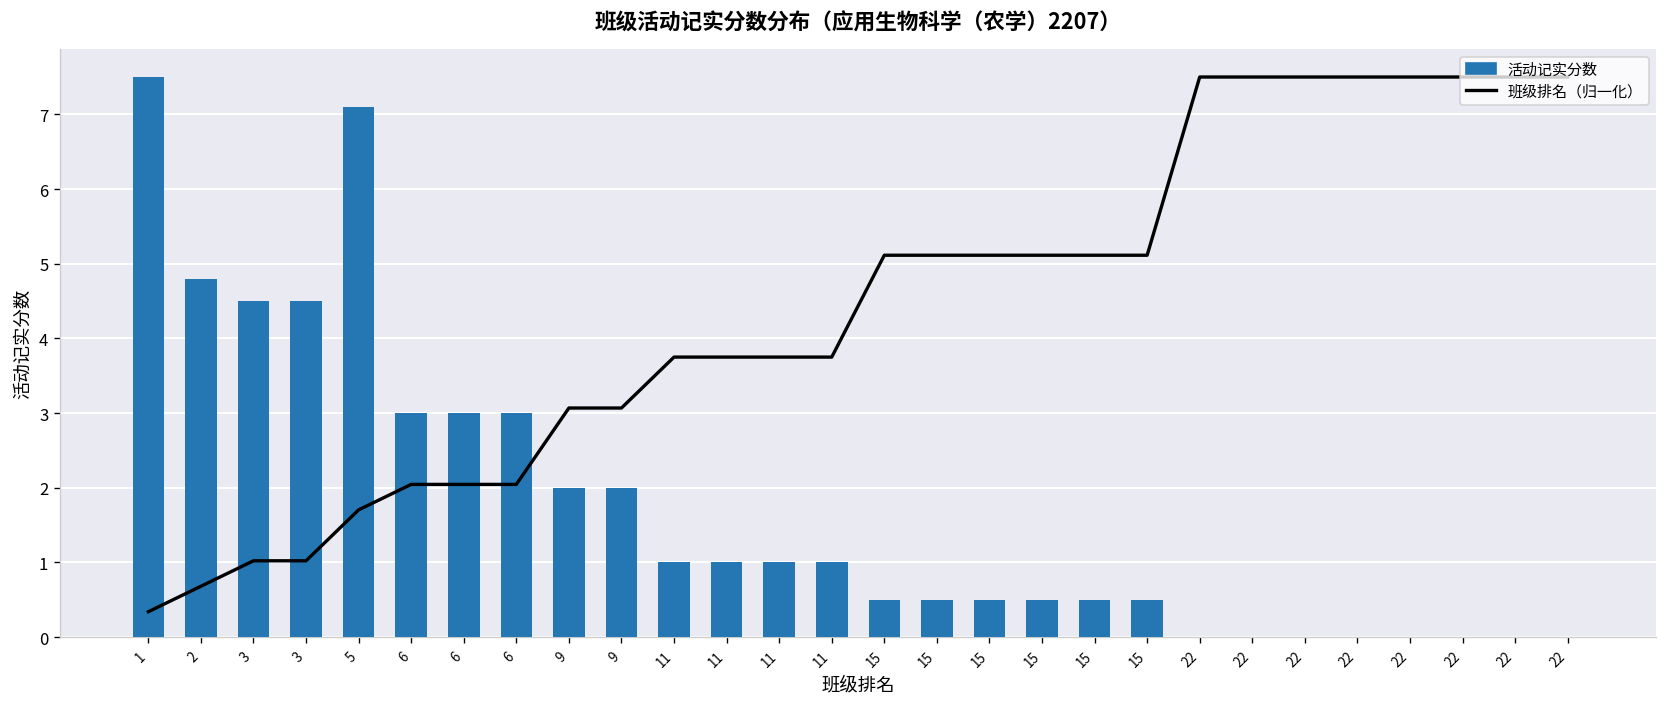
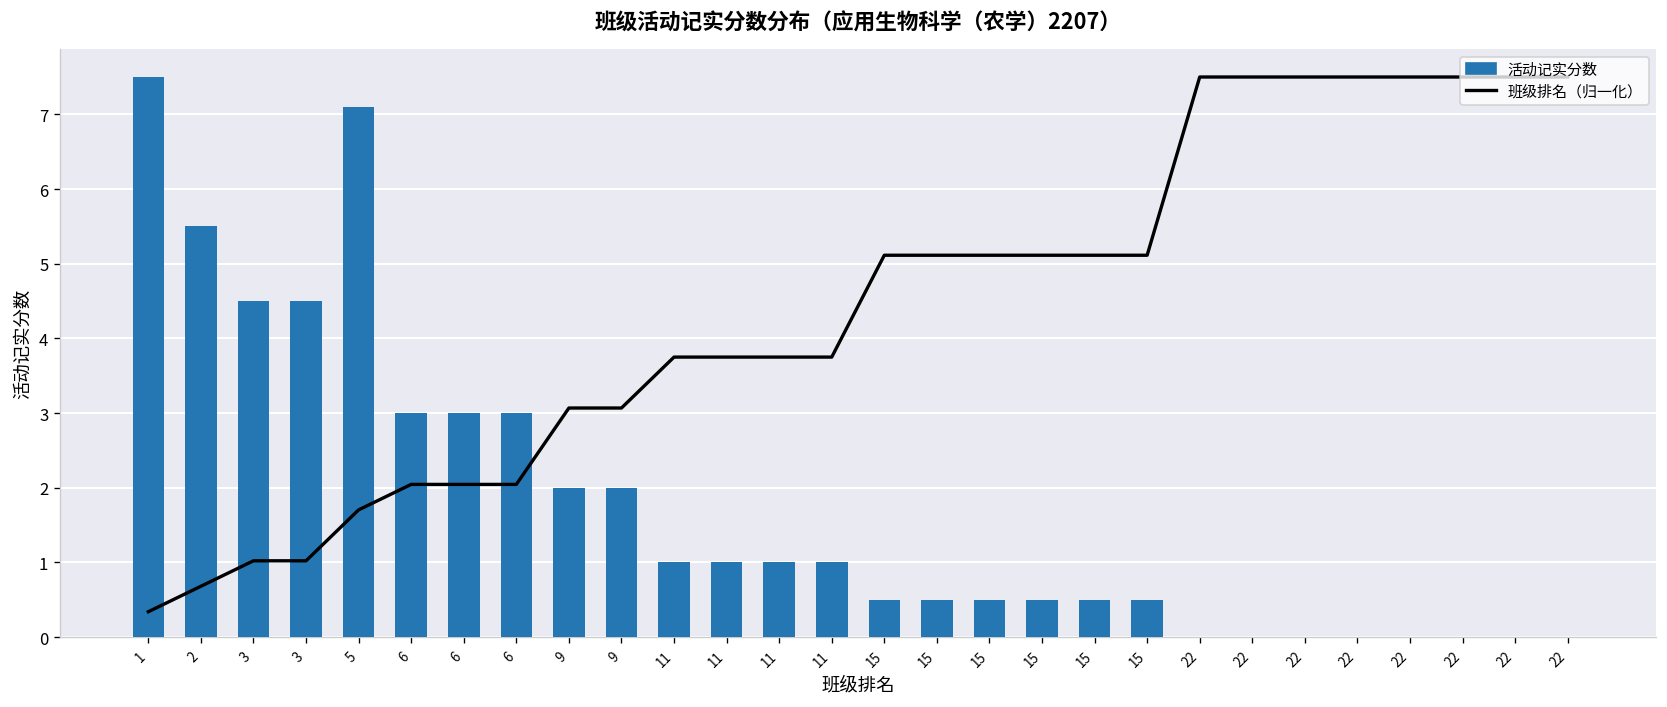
活动记实分数, 2: 4.8 -> 5.5
